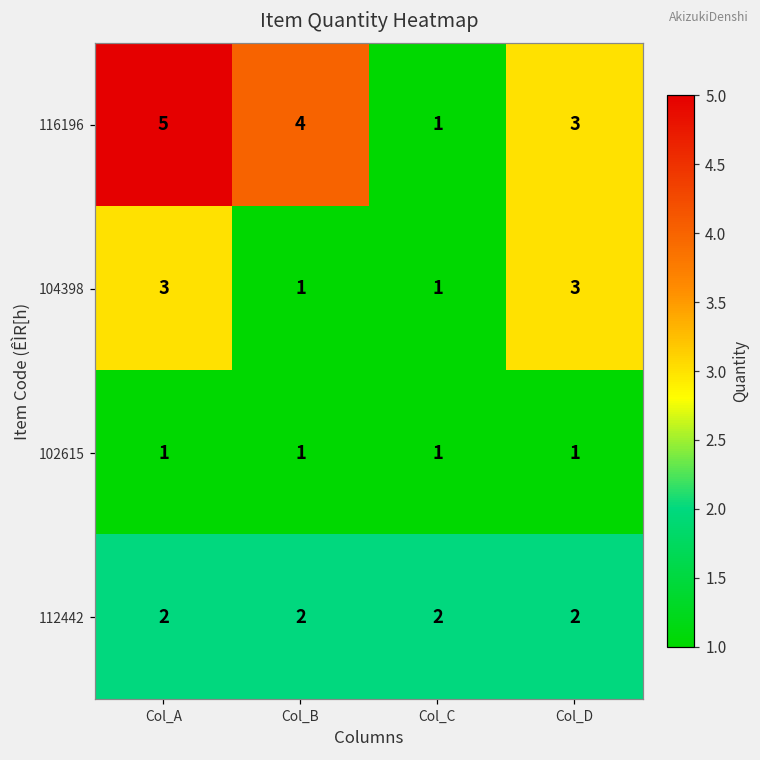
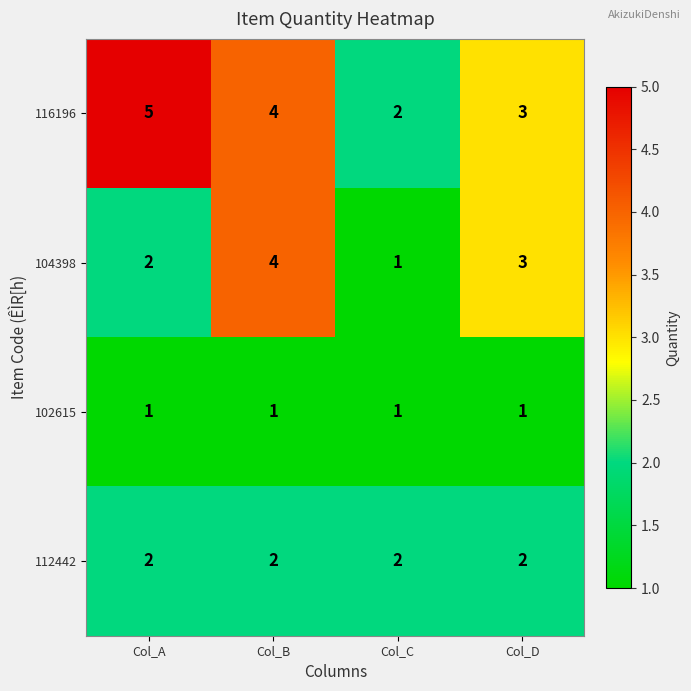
116196, Col_C: 1 -> 2
104398, Col_A: 3 -> 2
104398, Col_B: 1 -> 4
